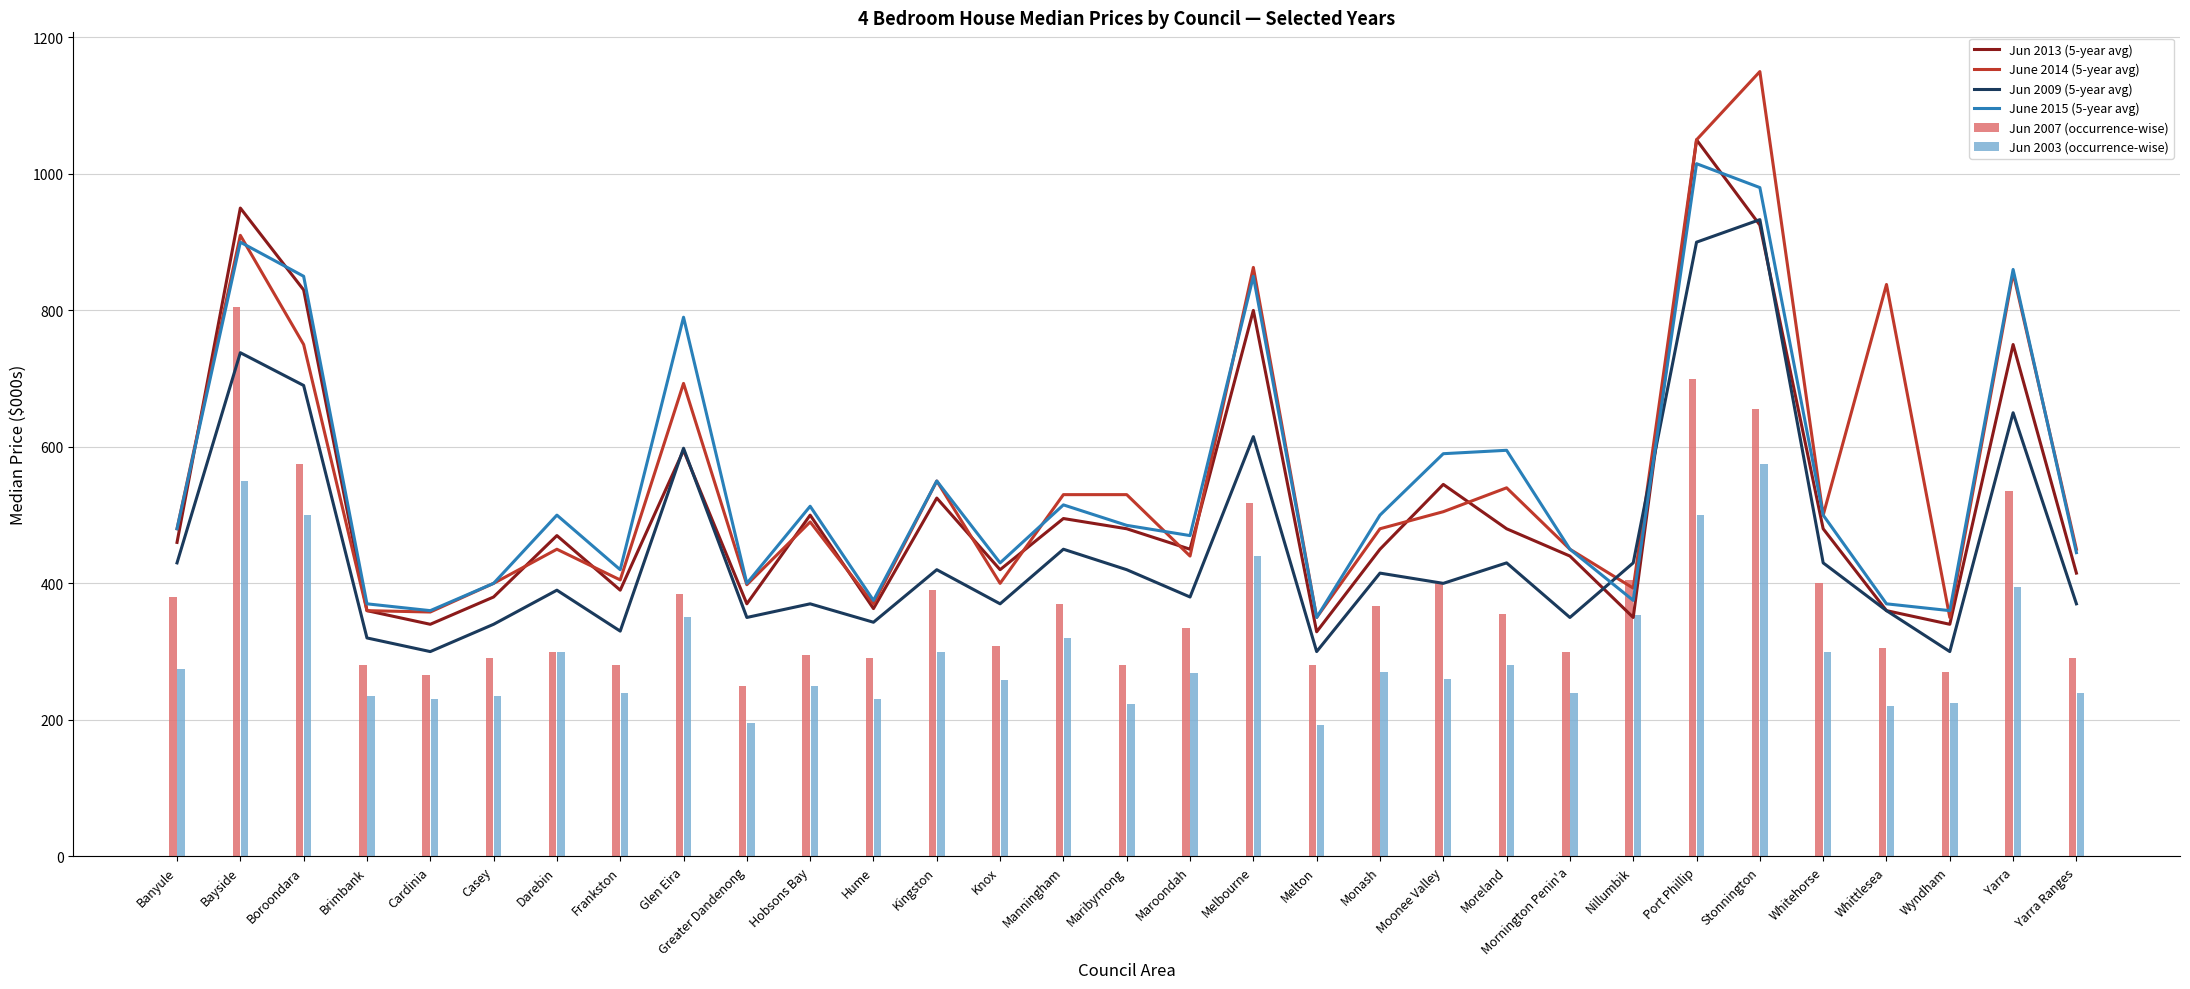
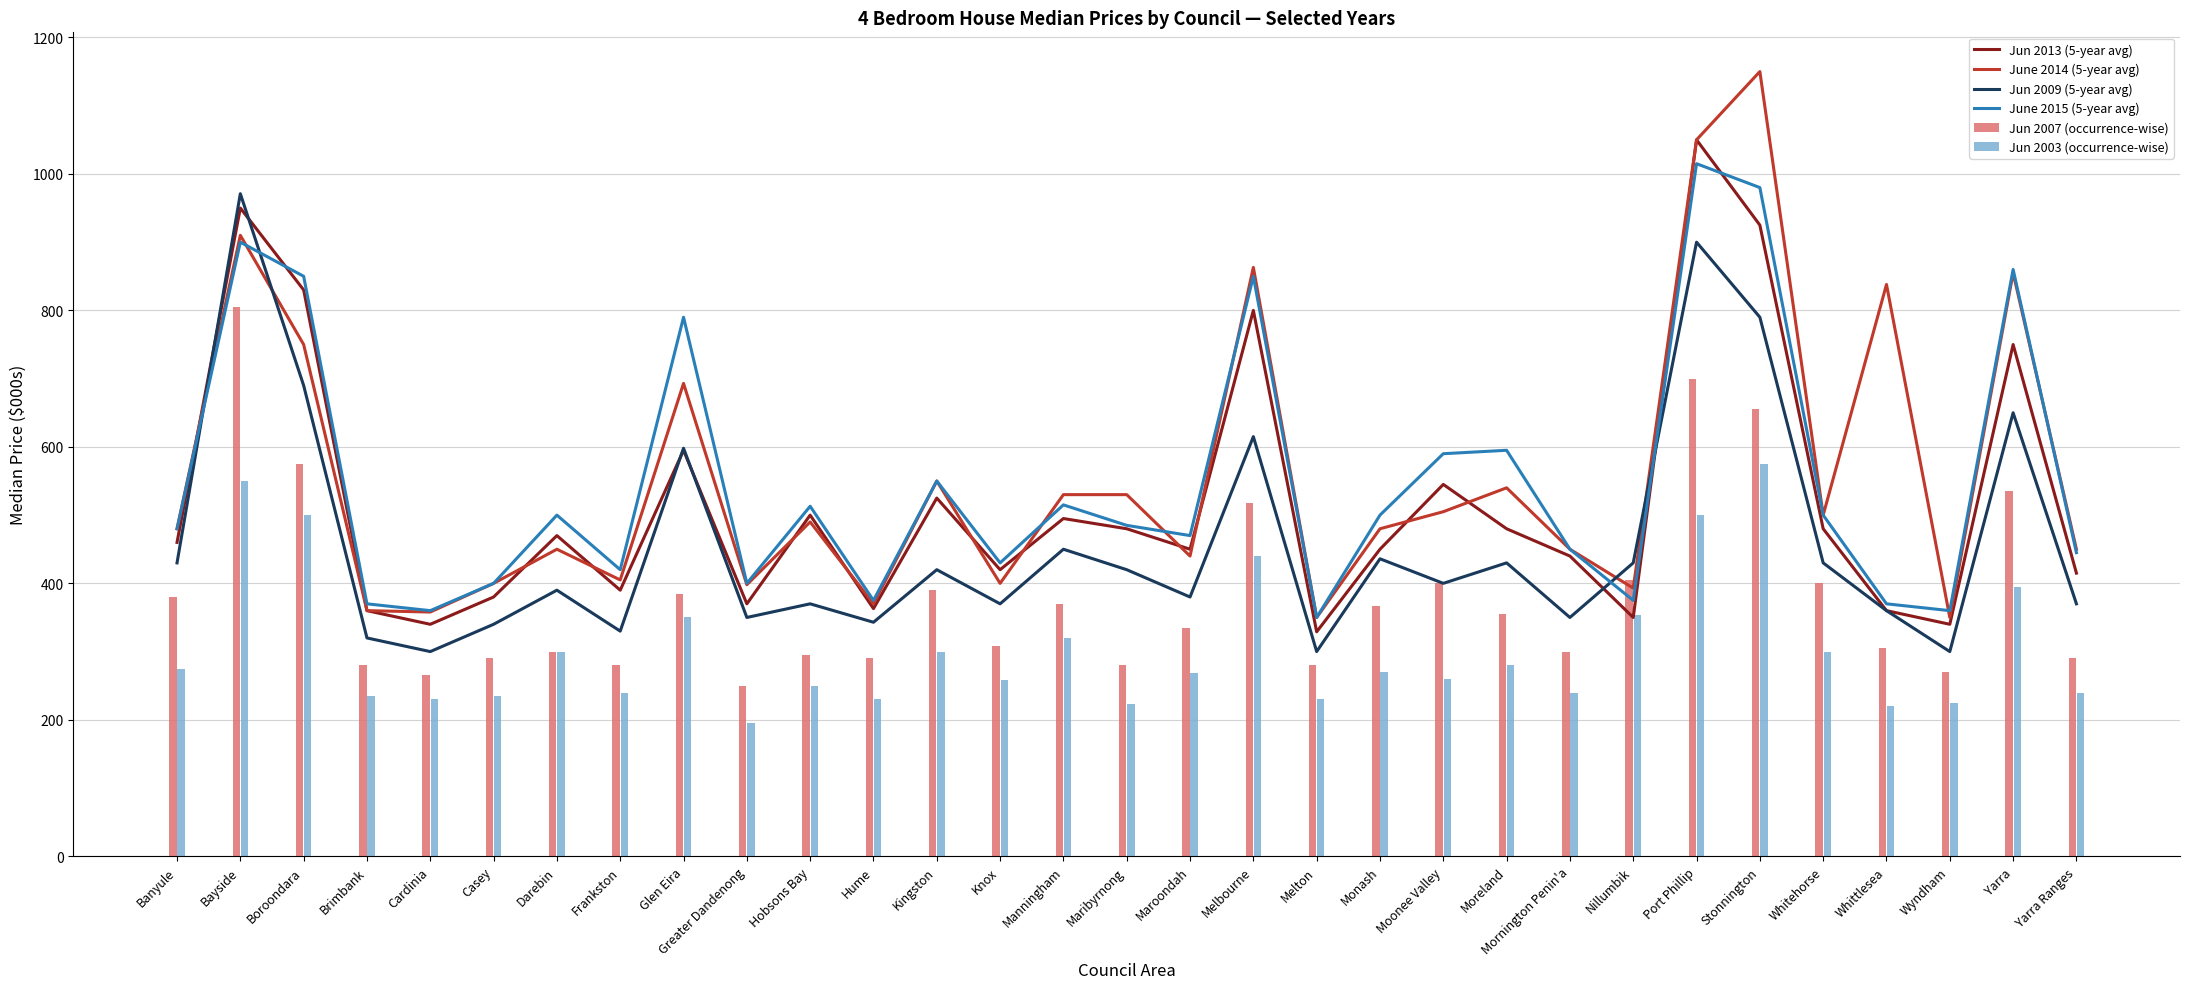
Jun 2009 (5-year avg), Bayside: 740 -> 970
Jun 2003 (occurrence-wise), Melton: 190 -> 230
Jun 2009 (5-year avg), Monash: 420 -> 440
Jun 2009 (5-year avg), Stonnington: 930 -> 790
